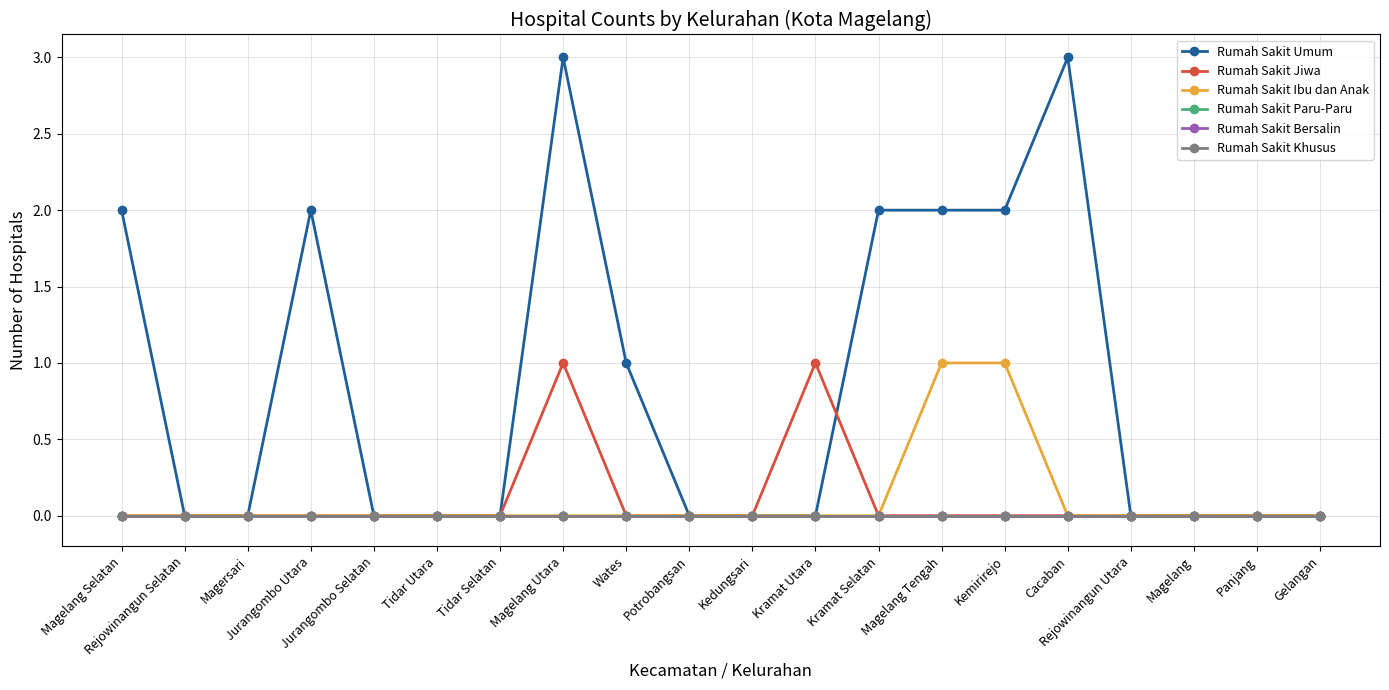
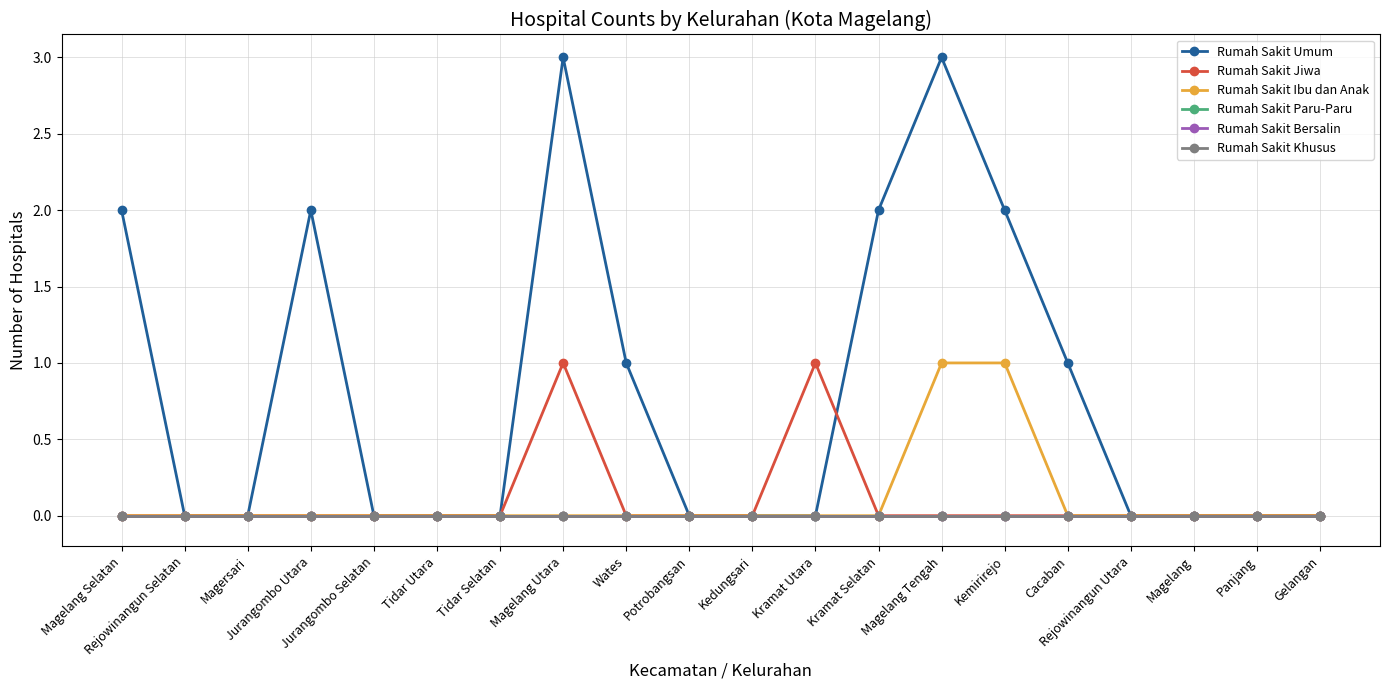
Rumah Sakit Umum, Magelang Tengah: 2 -> 3
Rumah Sakit Umum, Cacaban: 3 -> 1
